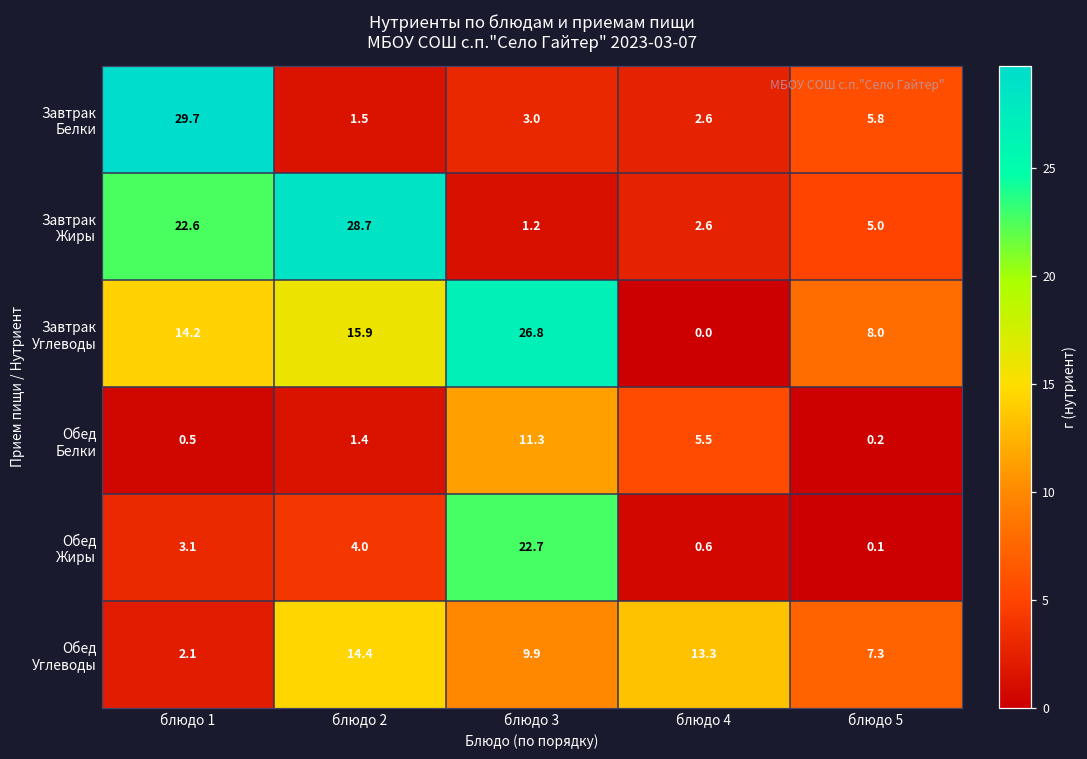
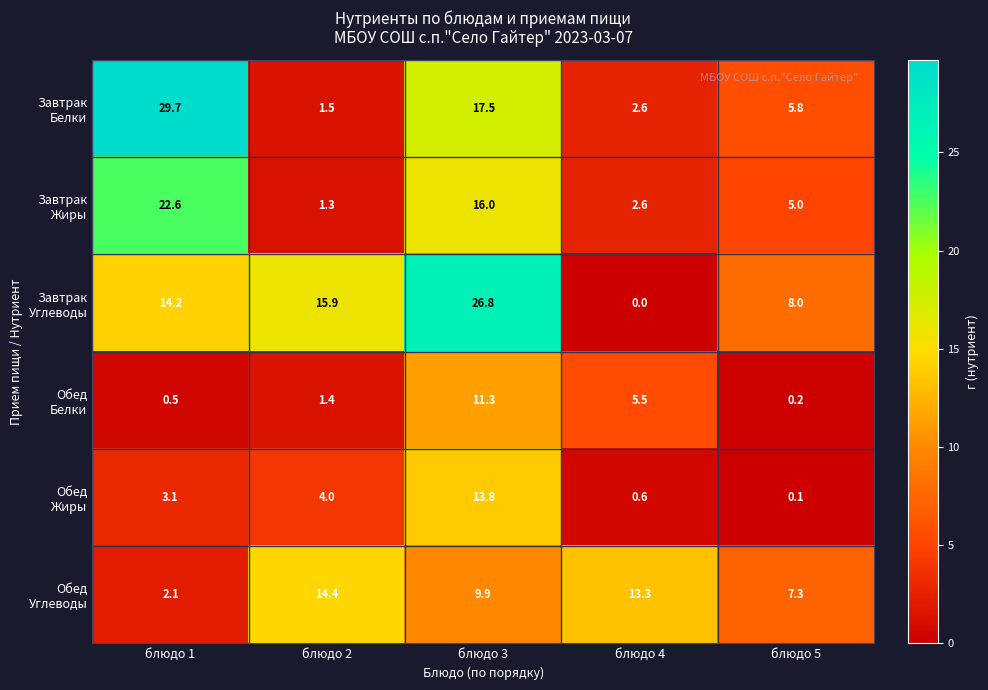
Завтрак Белки, блюдо 3: 3.0 -> 17.5
Завтрак Жиры, блюдо 2: 28.7 -> 1.3
Завтрак Жиры, блюдо 3: 1.2 -> 16.0
Обед Жиры, блюдо 3: 22.7 -> 13.8
